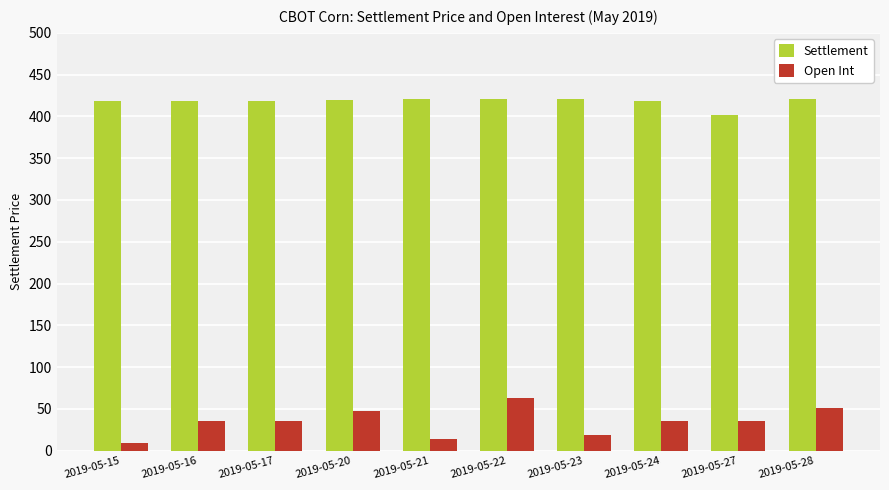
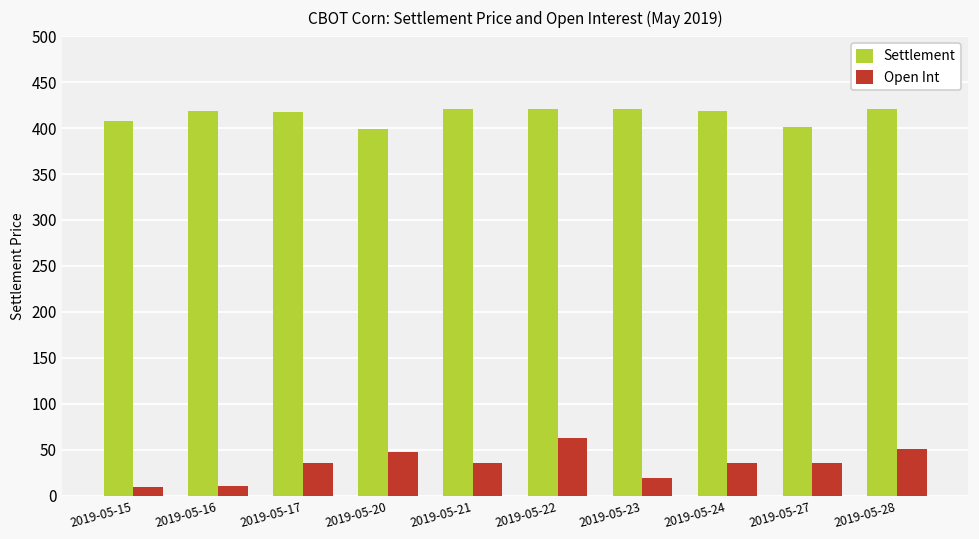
Settlement, 2019-05-15: 420 -> 410
Open Int, 2019-05-16: 40 -> 10
Settlement, 2019-05-20: 420 -> 400
Open Int, 2019-05-21: 10 -> 40
